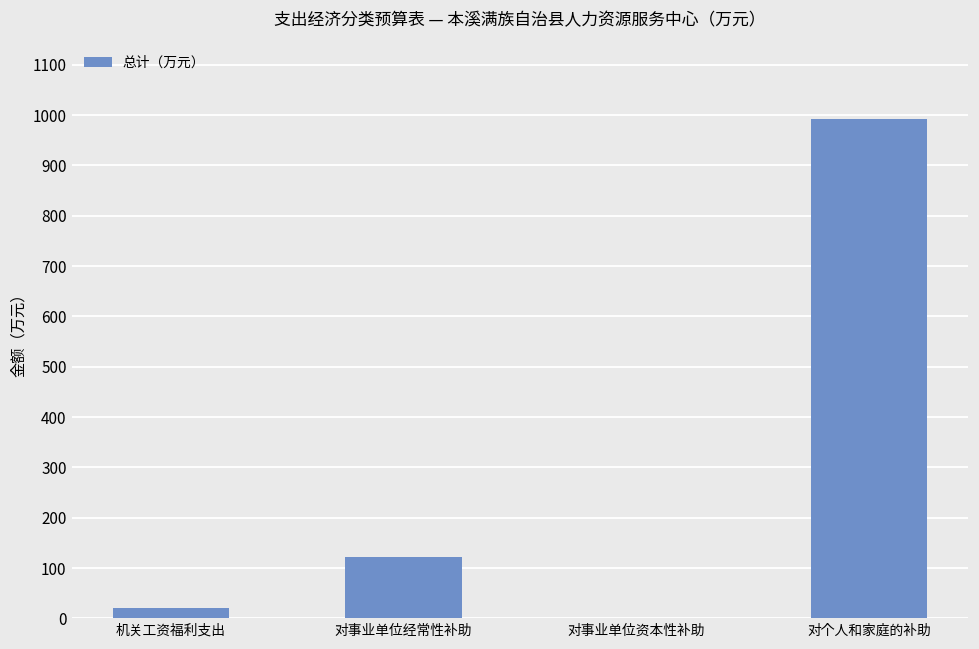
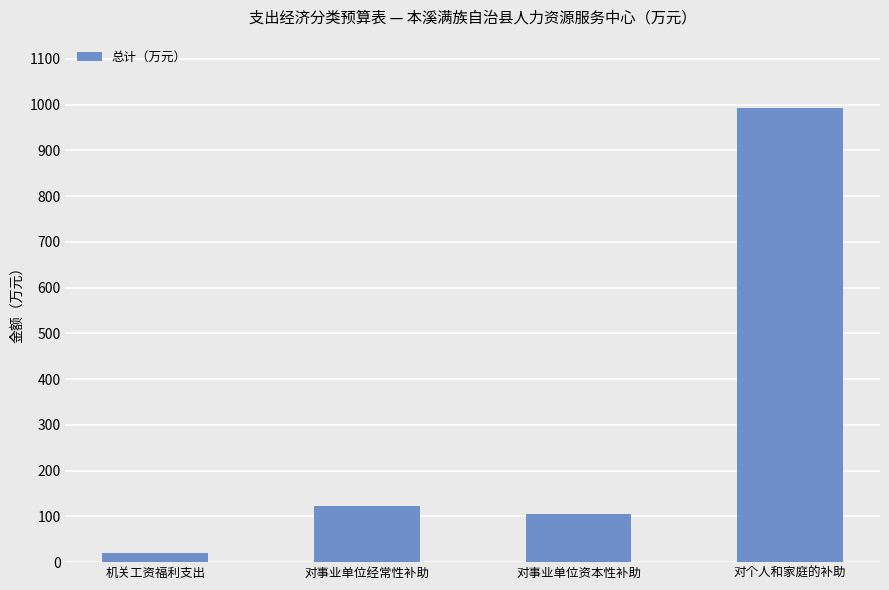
对事业单位资本性补助: 0 -> 110
